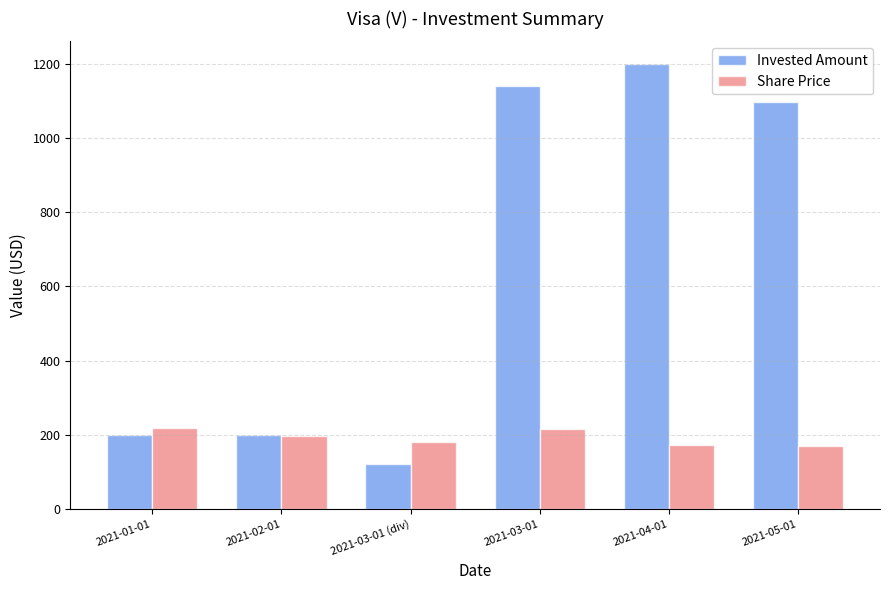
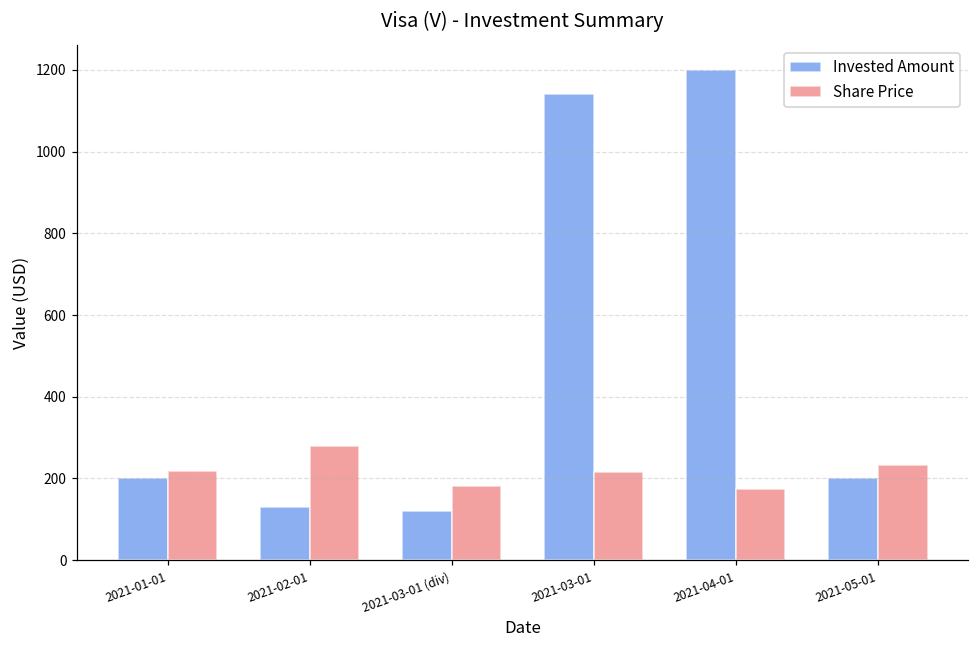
Invested Amount, 2021-02-01: 200 -> 130
Share Price, 2021-02-01: 200 -> 280
Invested Amount, 2021-05-01: 1100 -> 200
Share Price, 2021-05-01: 170 -> 230
